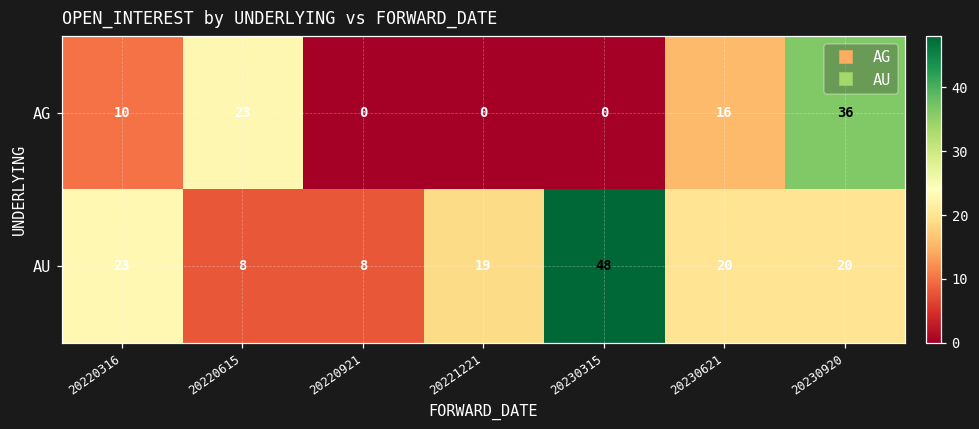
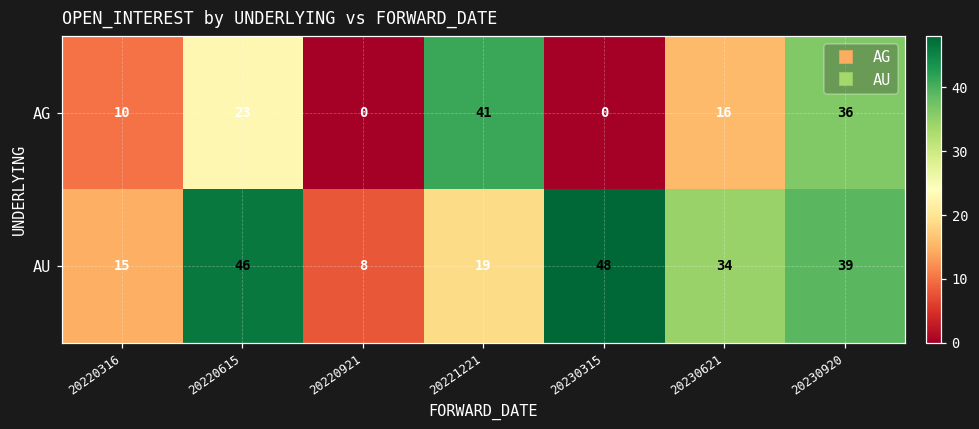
AG, 20221221: 0 -> 41
AU, 20220316: 23 -> 15
AU, 20220615: 8 -> 46
AU, 20230621: 20 -> 34
AU, 20230920: 20 -> 39
